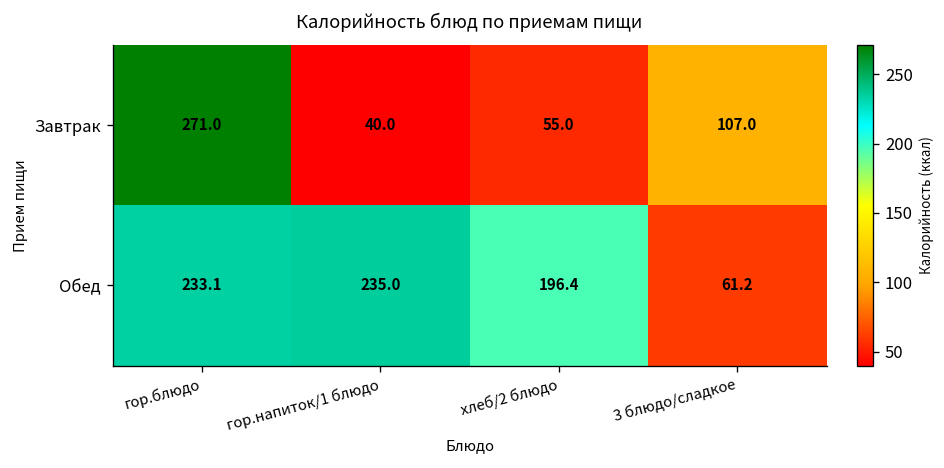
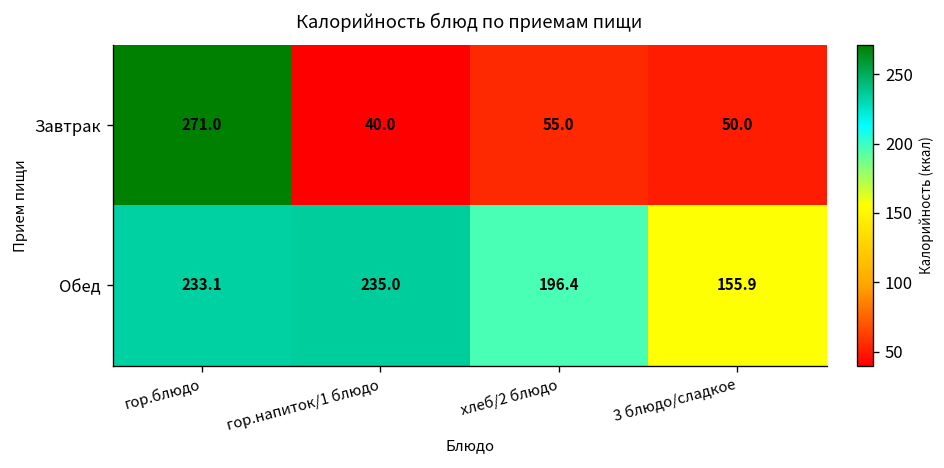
Завтрак, 3 блюдо/сладкое: 107.0 -> 50.0
Обед, 3 блюдо/сладкое: 61.2 -> 155.9
